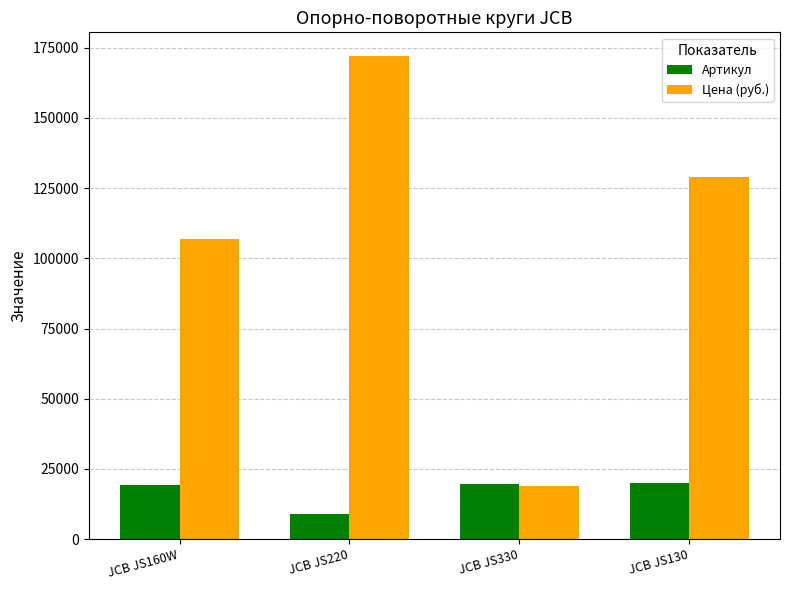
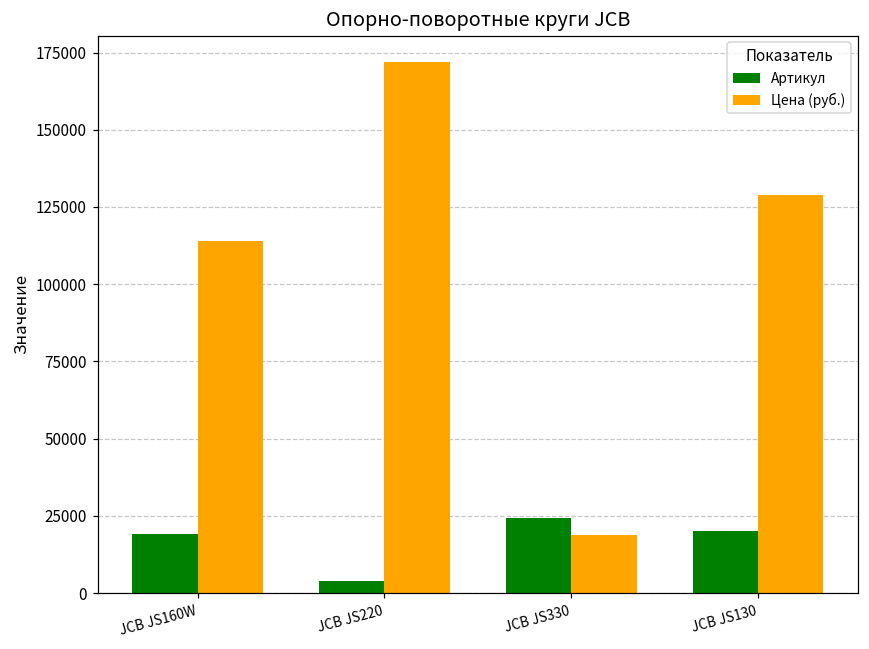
Цена (руб.), JCB JS160W: 107000 -> 114000
Артикул, JCB JS220: 9000 -> 4000
Артикул, JCB JS330: 20000 -> 24000
